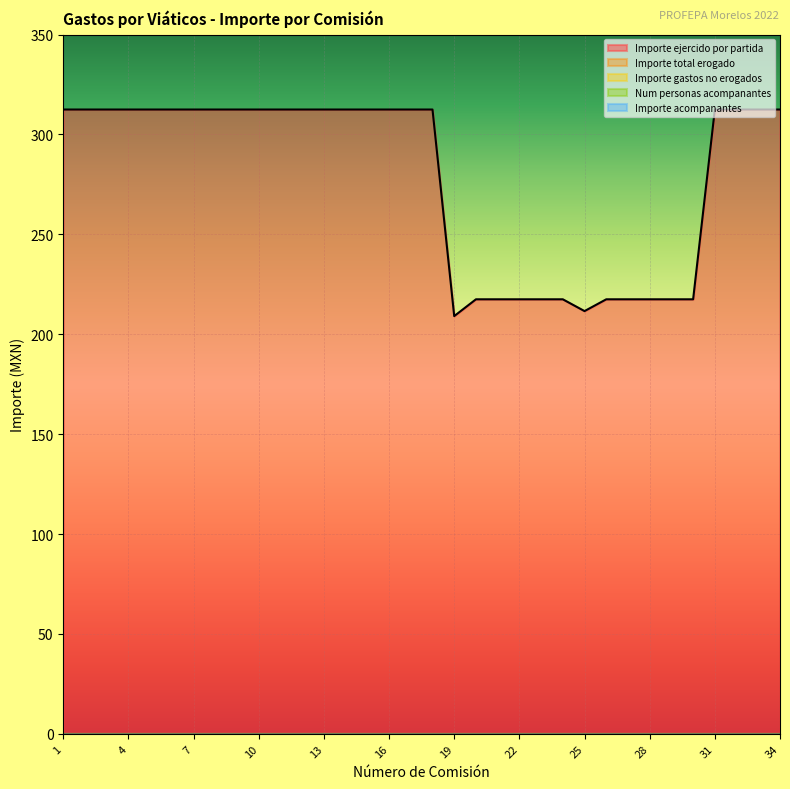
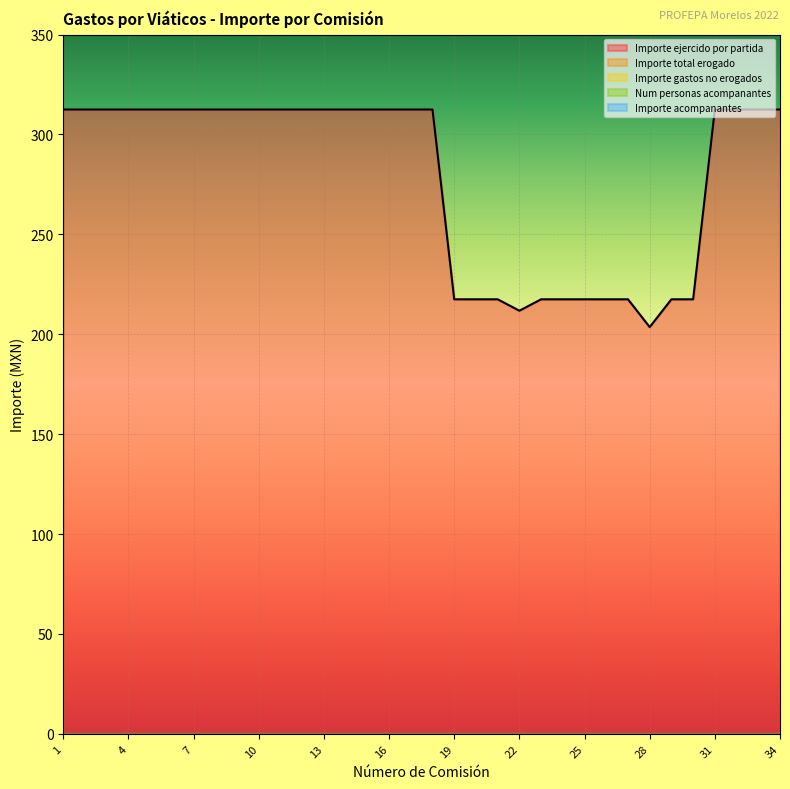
Importe ejercido por partida, 19: 209 -> 218
Importe ejercido por partida, 22: 218 -> 212
Importe ejercido por partida, 25: 212 -> 218
Importe ejercido por partida, 28: 218 -> 204
